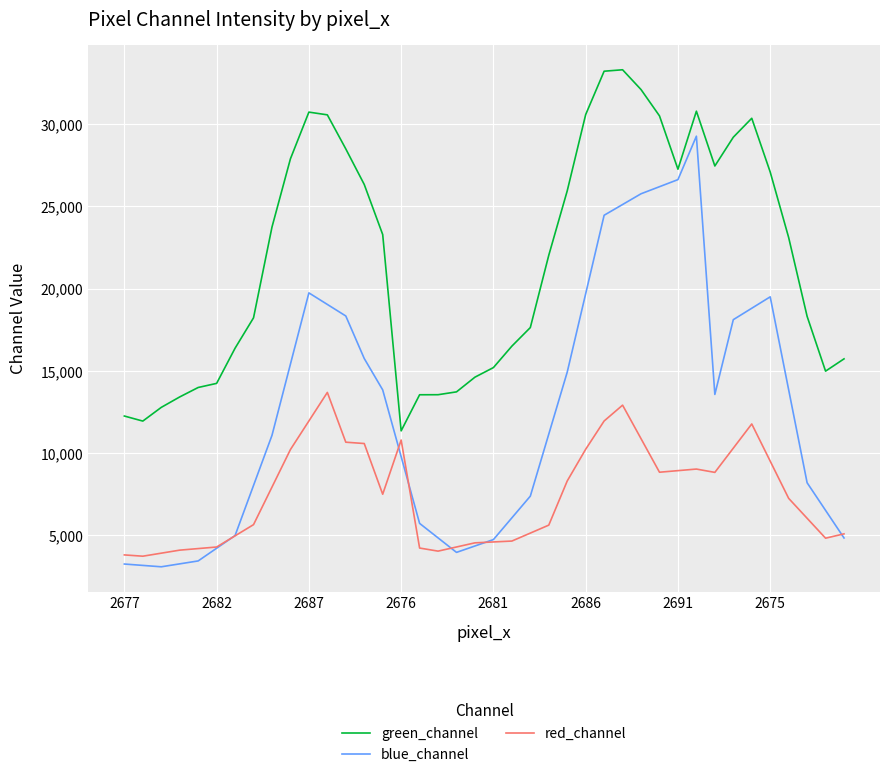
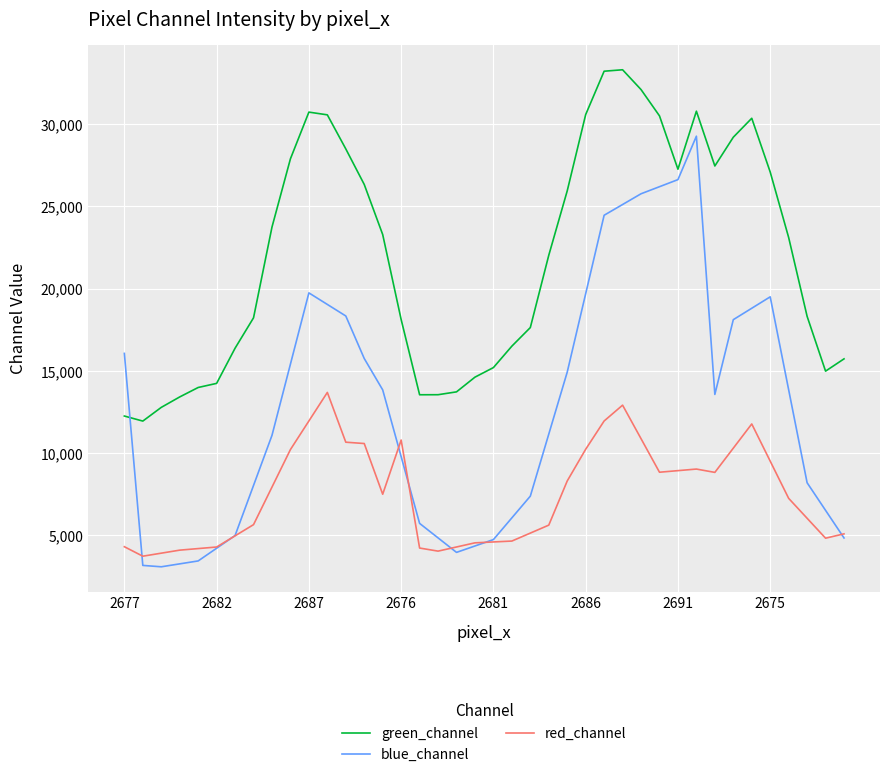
blue_channel, 2677: 3,300 -> 16,100
red_channel, 2677: 3,800 -> 4,300
green_channel, 2676: 11,400 -> 18,100
